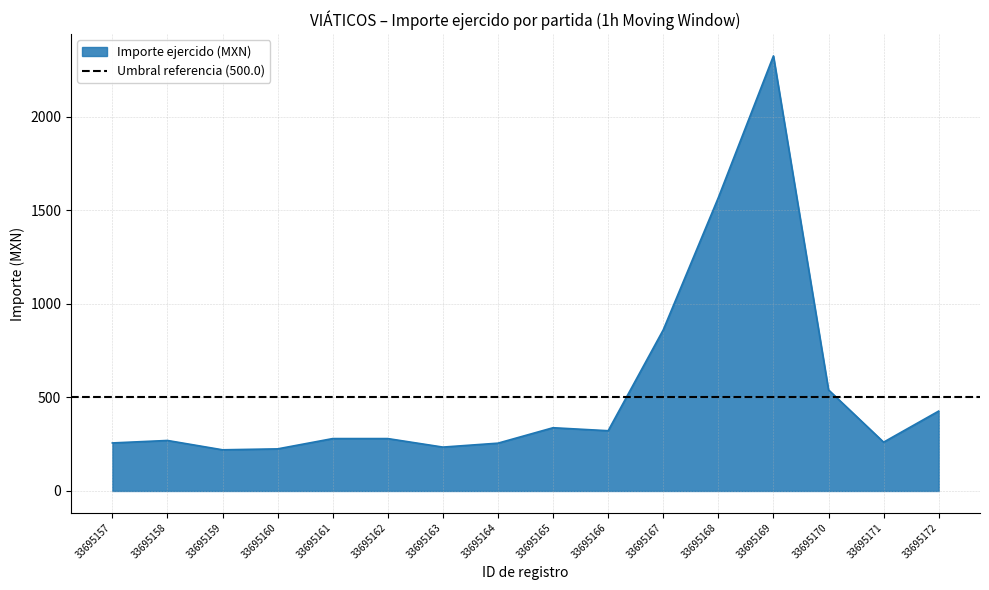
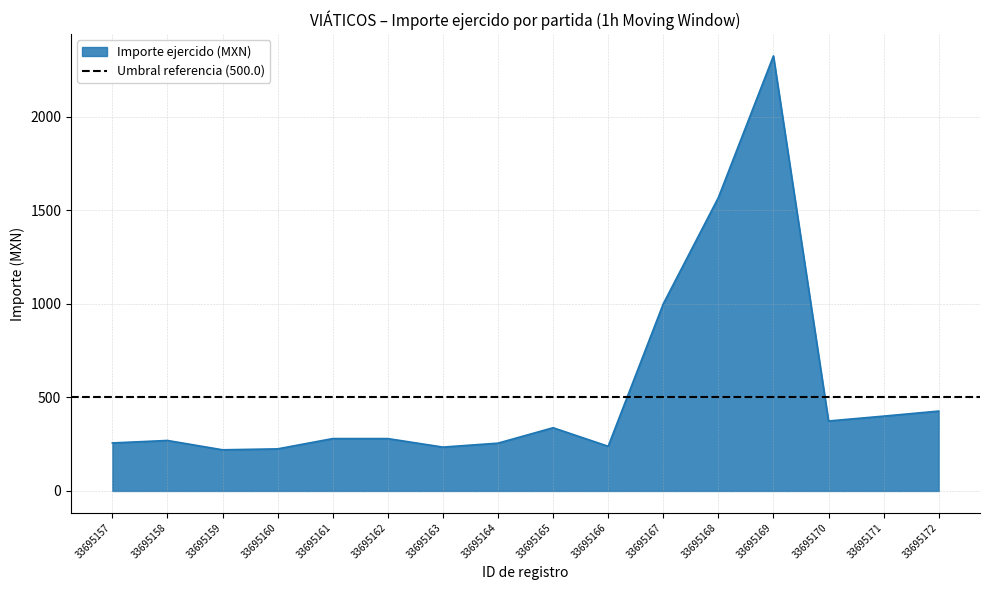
33695166: 320 -> 240
33695167: 860 -> 1000
33695170: 540 -> 370
33695171: 260 -> 400
